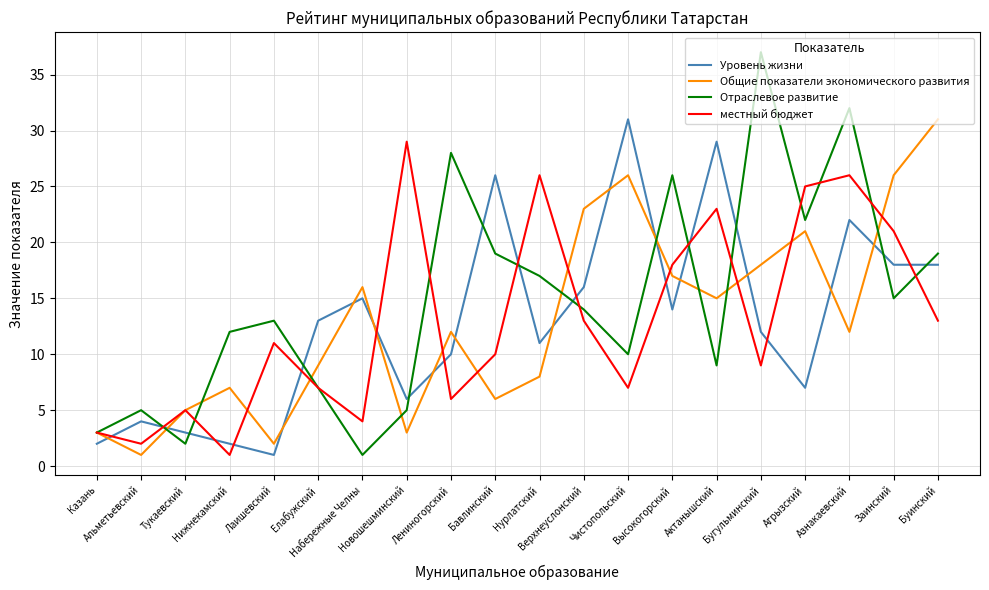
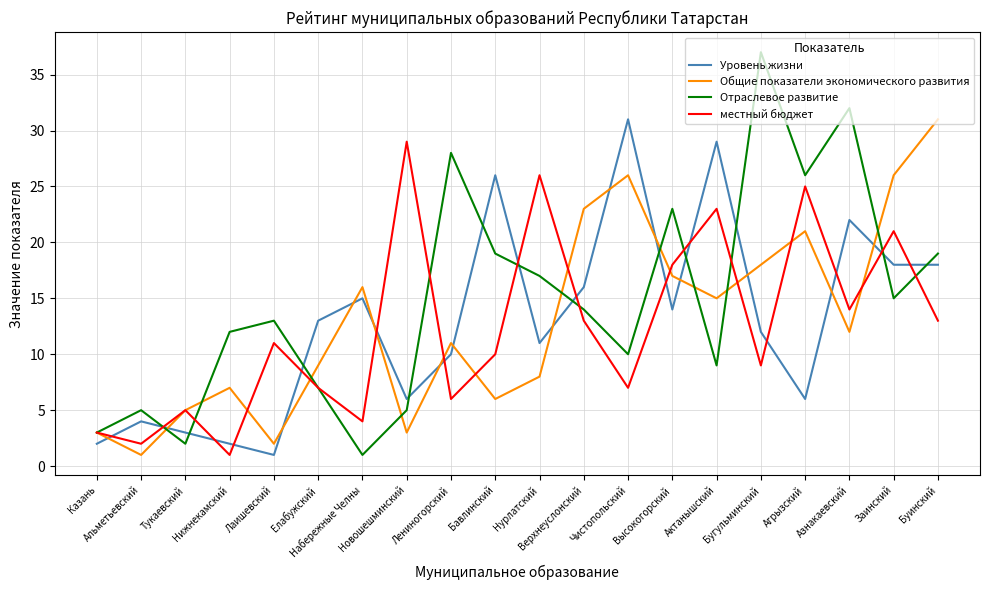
Общие показатели экономического развития, Лениногорский: 12 -> 11
Отраслевое развитие, Высокогорский: 26 -> 23
Уровень жизни, Агрызский: 7 -> 6
Отраслевое развитие, Агрызский: 22 -> 26
местный бюджет, Азнакаевский: 26 -> 14
